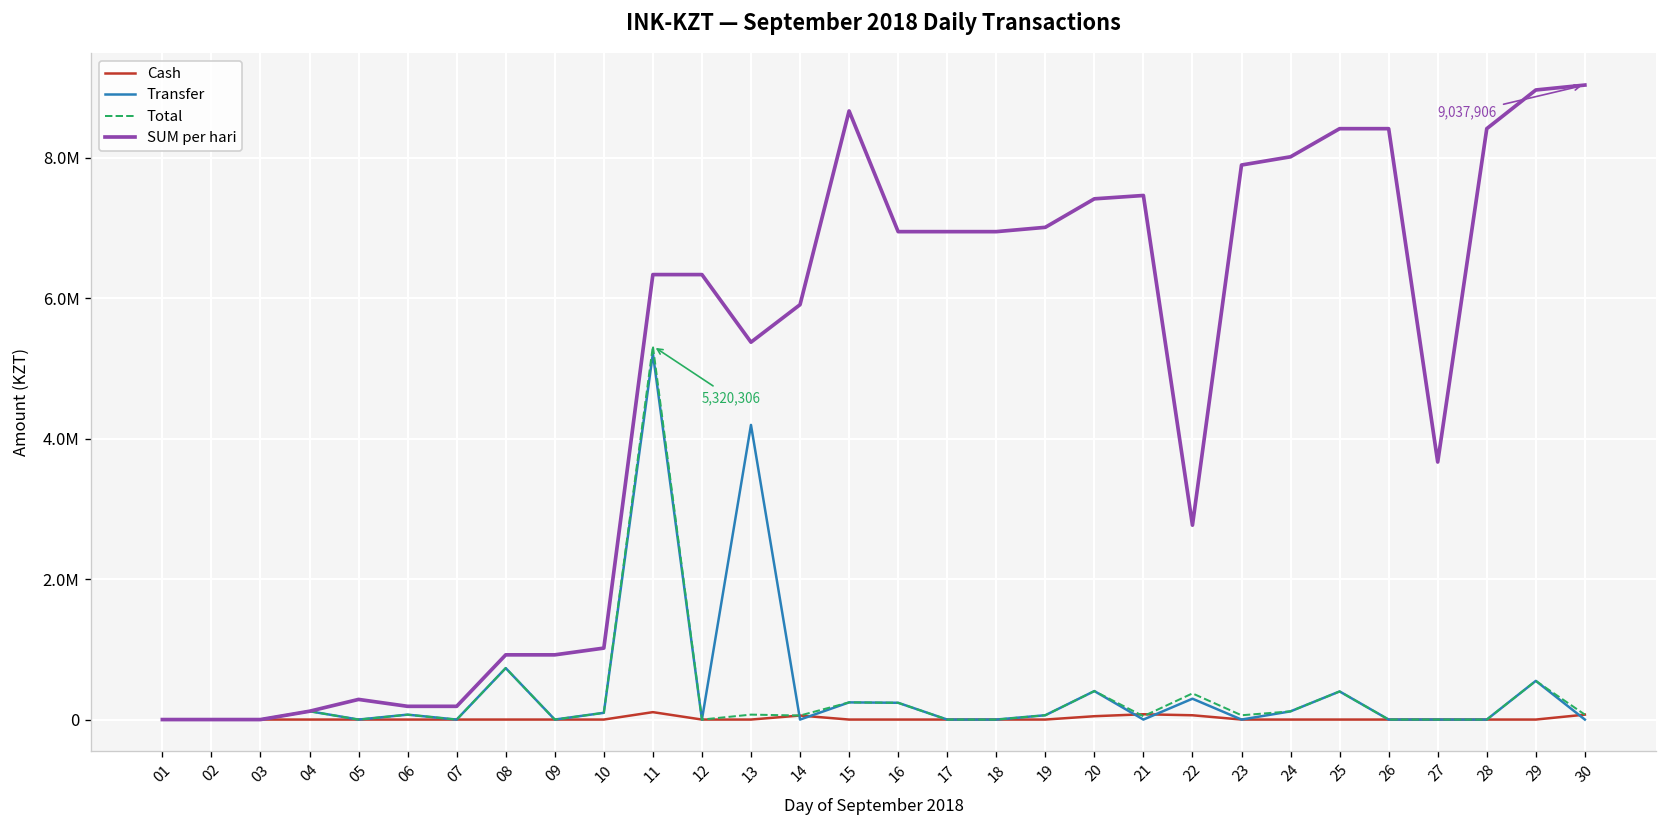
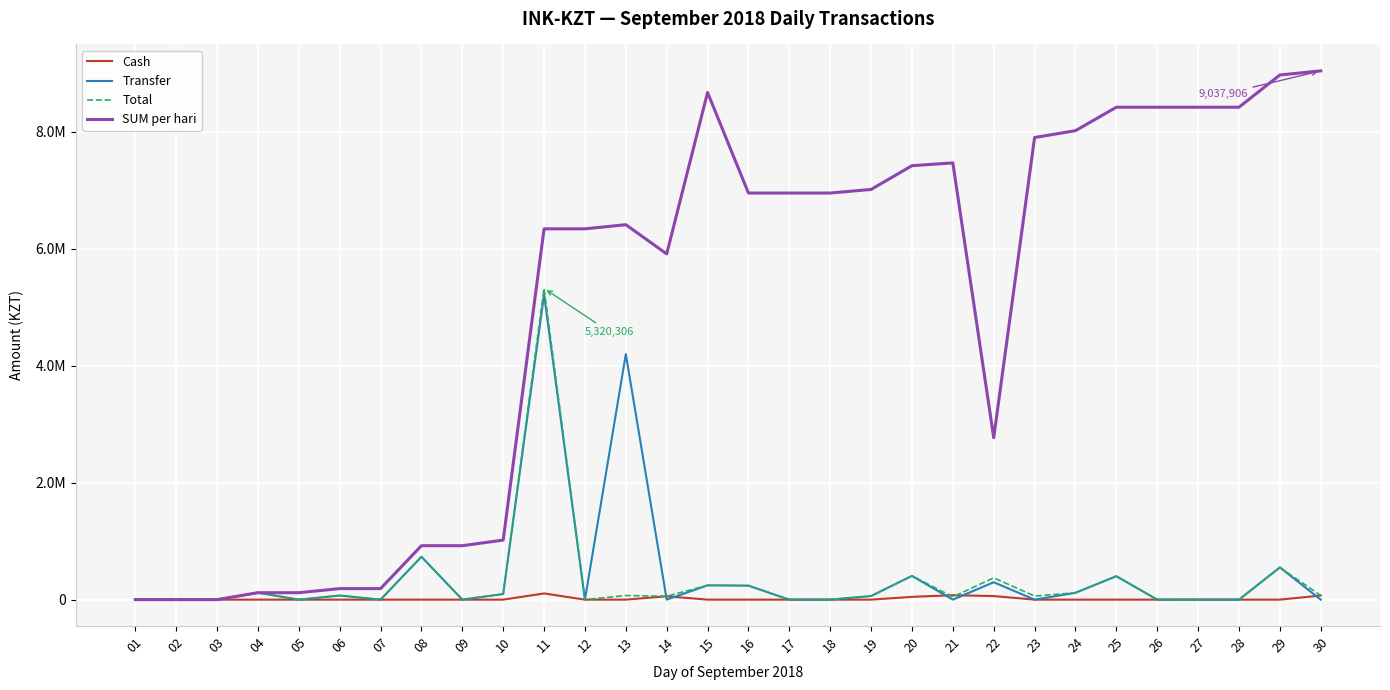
SUM per hari, 05: 300000 -> 100000
SUM per hari, 13: 5400000 -> 6400000
SUM per hari, 27: 3700000 -> 8400000
